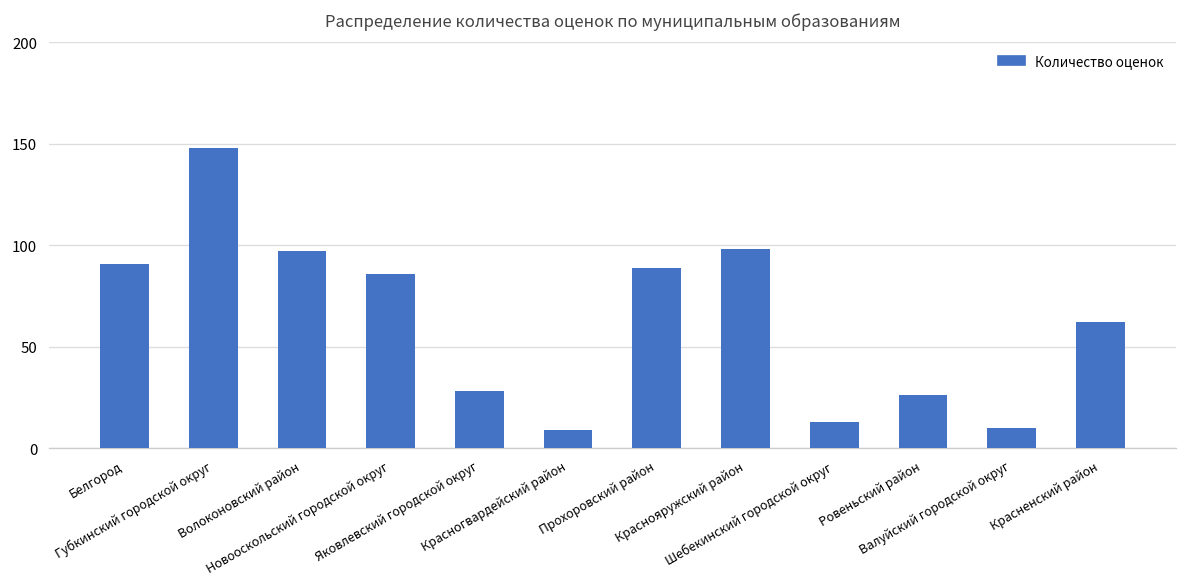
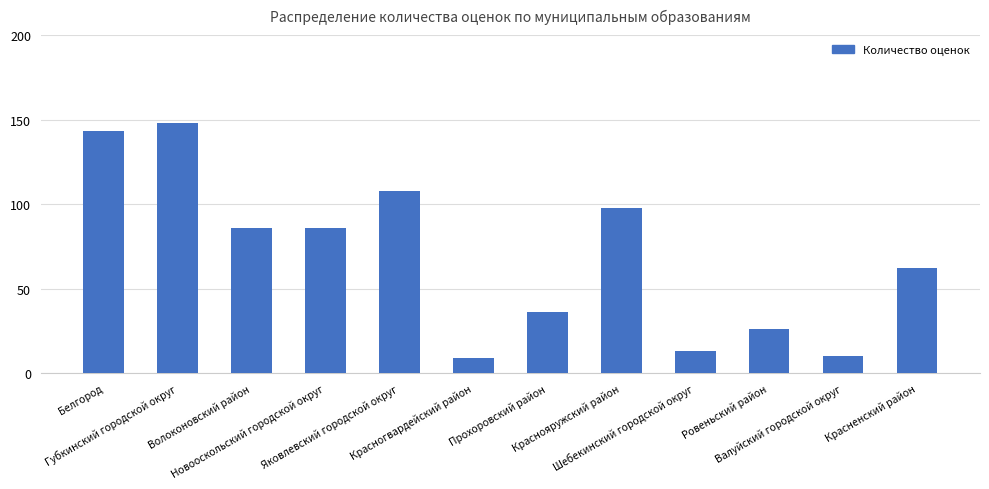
Белгород: 91 -> 143
Волоконовский район: 97 -> 86
Яковлевский городской округ: 28 -> 108
Прохоровский район: 89 -> 36
